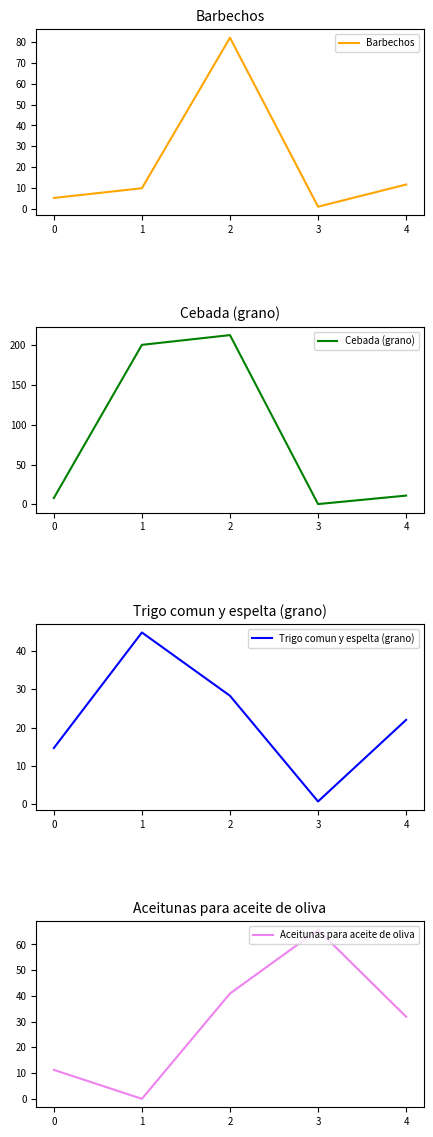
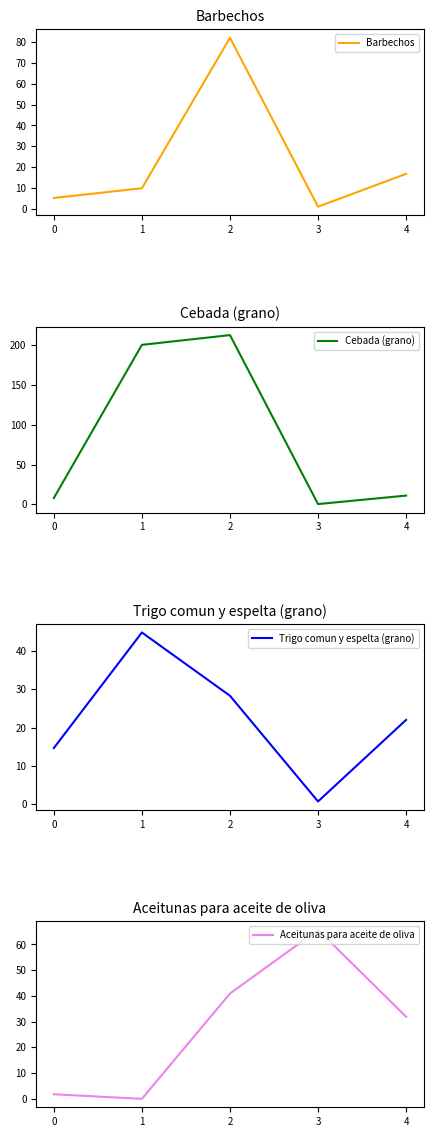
Barbechos, 4: 12 -> 17
Aceitunas para aceite de oliva, 0: 11 -> 2
